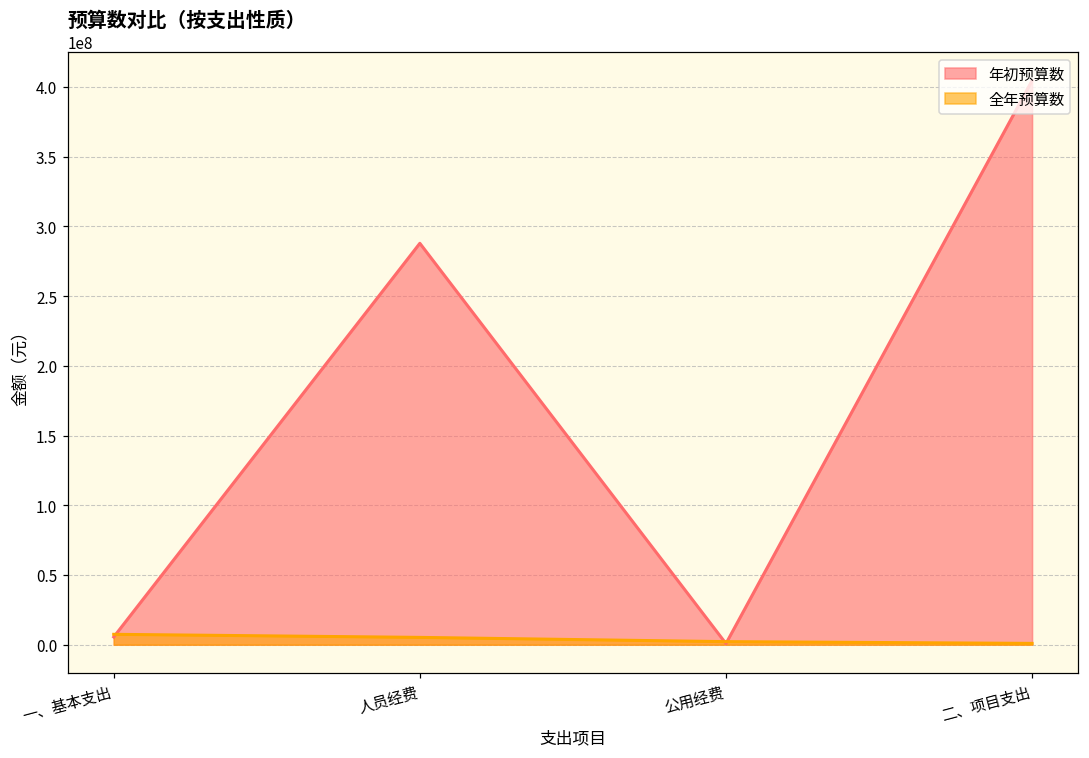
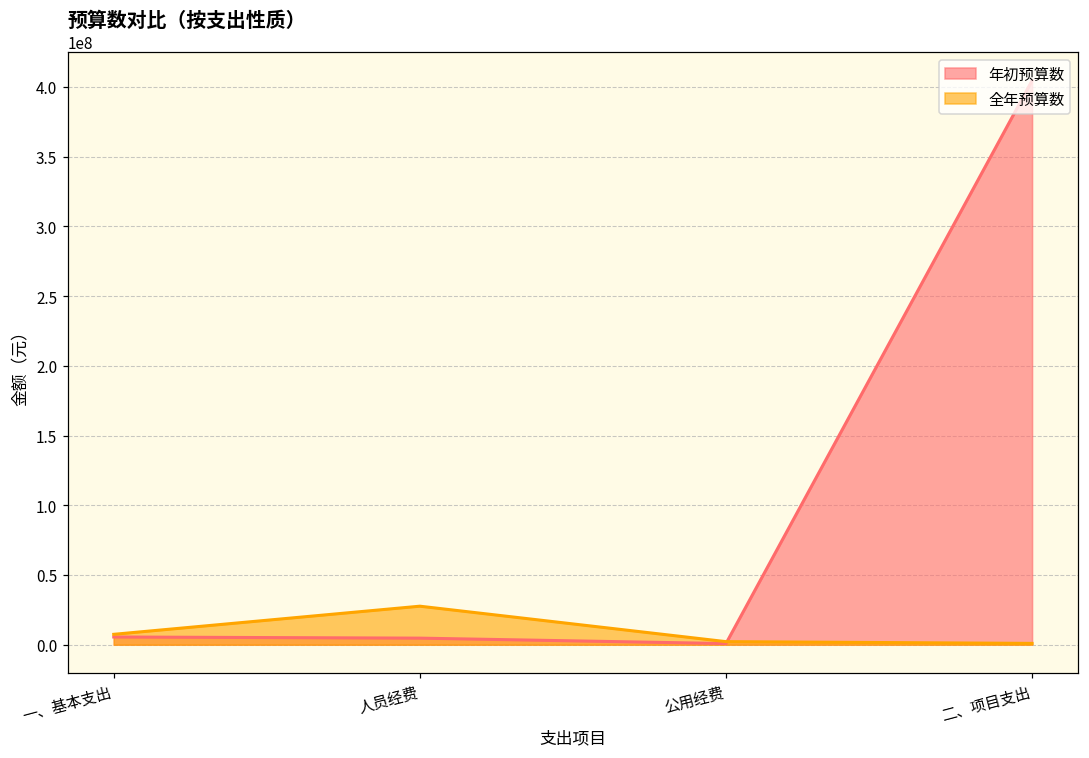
年初预算数, 人员经费: 288000000 -> 5000000
全年预算数, 人员经费: 5000000 -> 28000000
